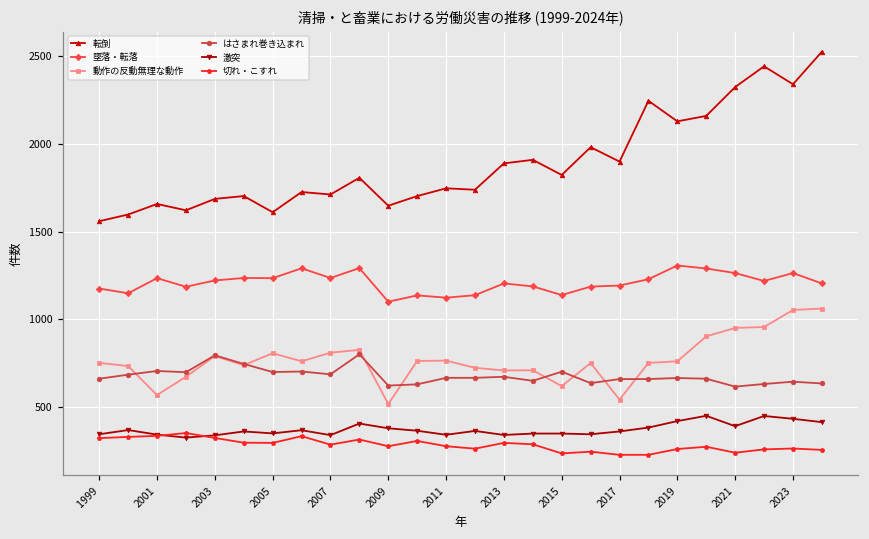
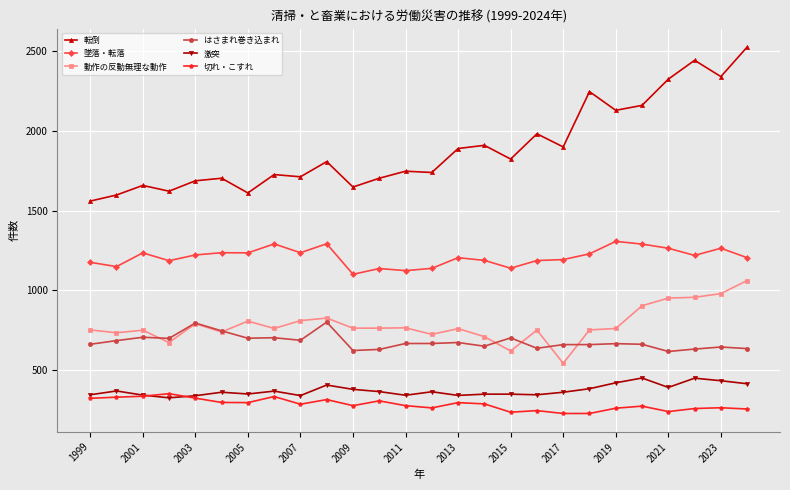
動作の反動無理な動作, 2001: 570 -> 750
動作の反動無理な動作, 2009: 520 -> 760
動作の反動無理な動作, 2013: 710 -> 760
動作の反動無理な動作, 2023: 1050 -> 980
